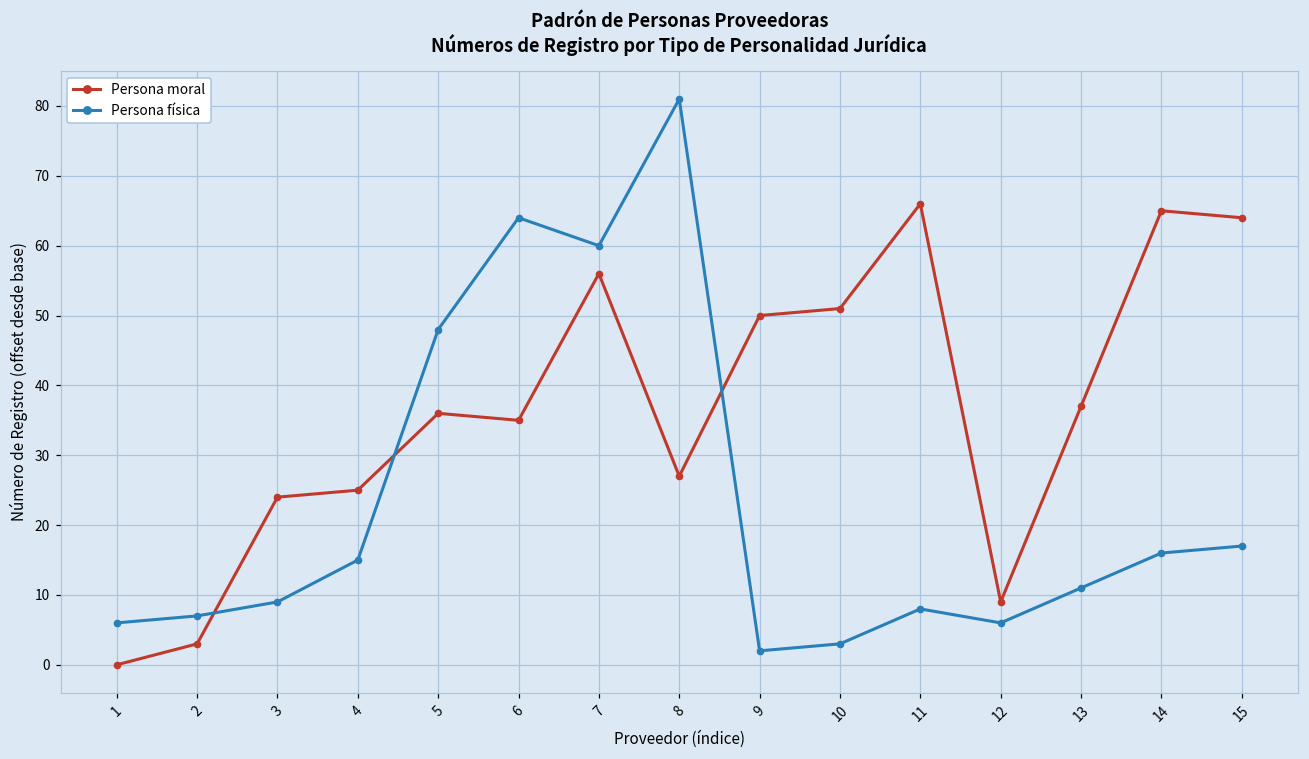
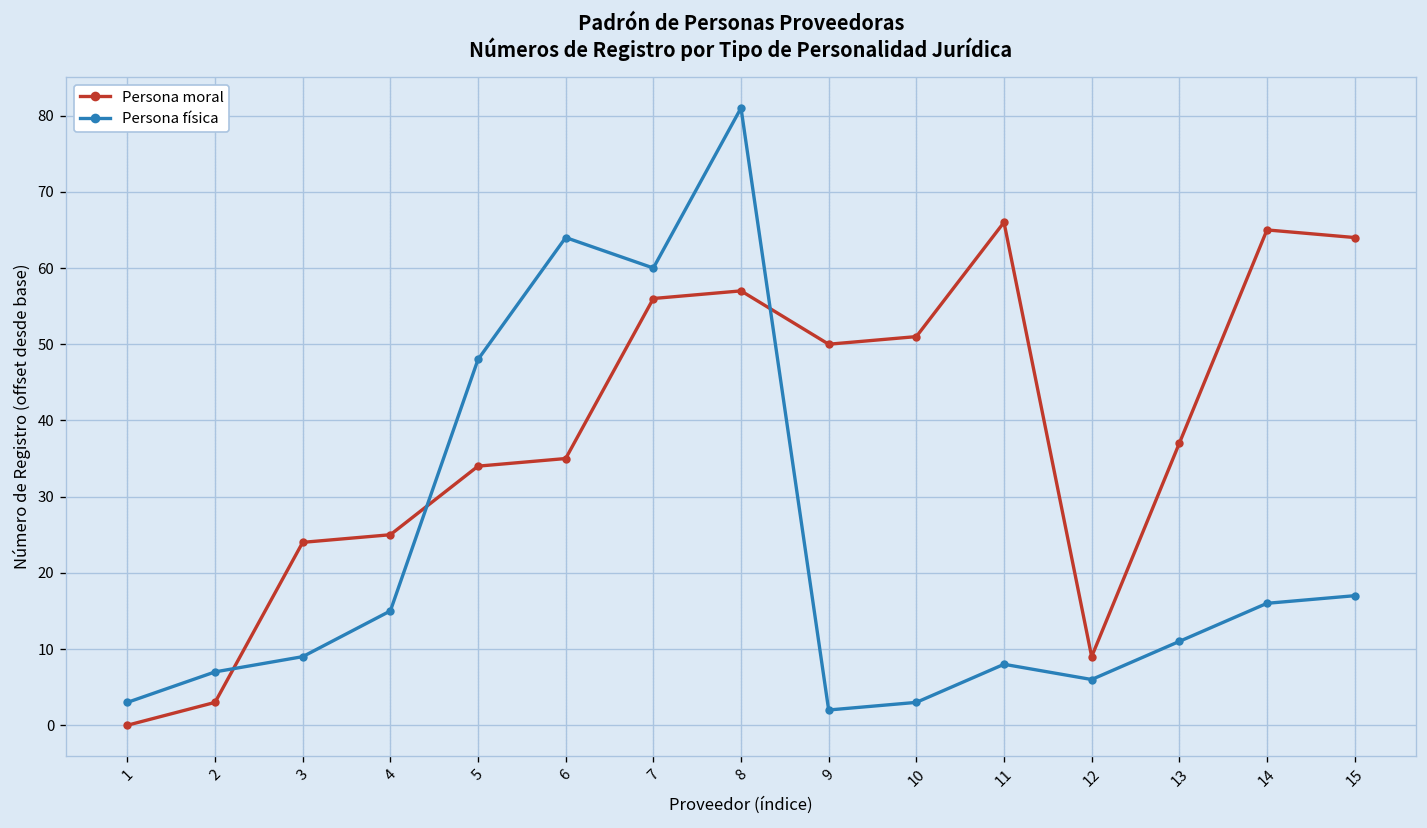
Persona física, 1: 6 -> 3
Persona moral, 5: 36 -> 34
Persona moral, 8: 27 -> 57
